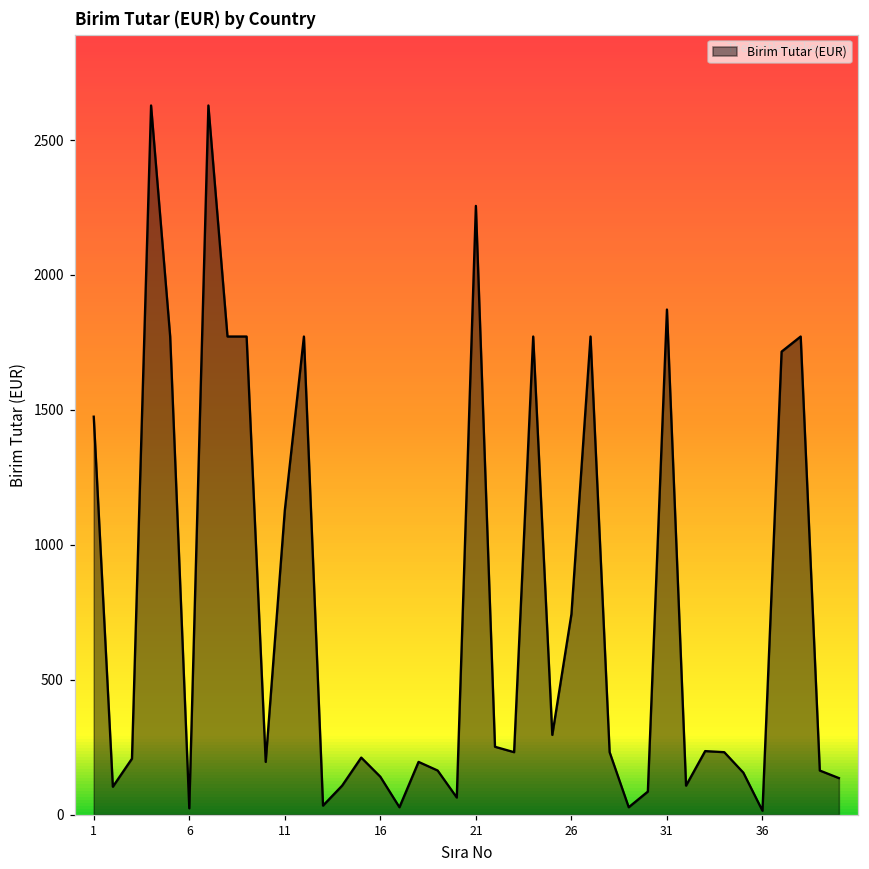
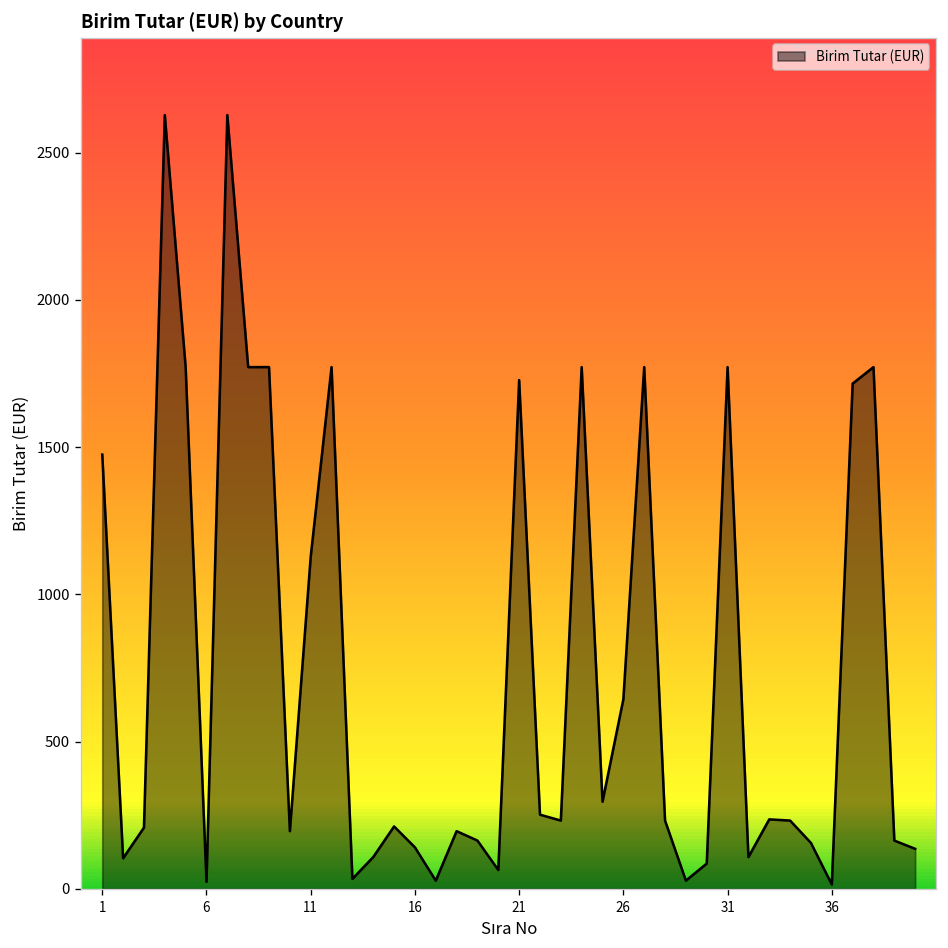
21: 2260 -> 1730
26: 740 -> 640
31: 1870 -> 1770
